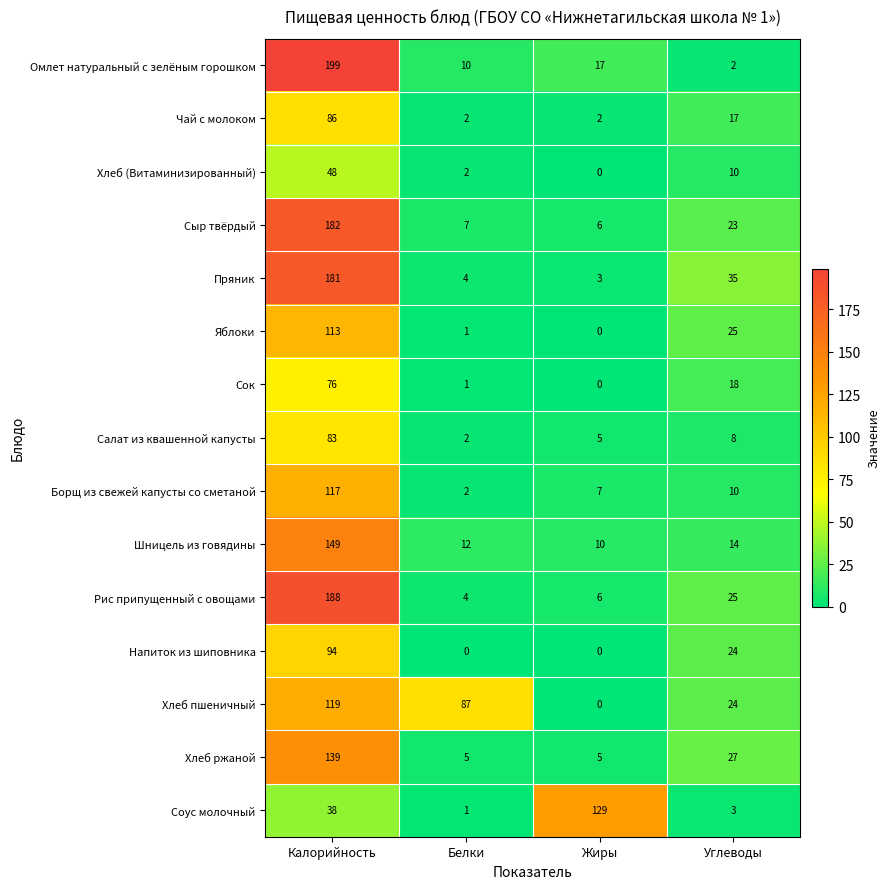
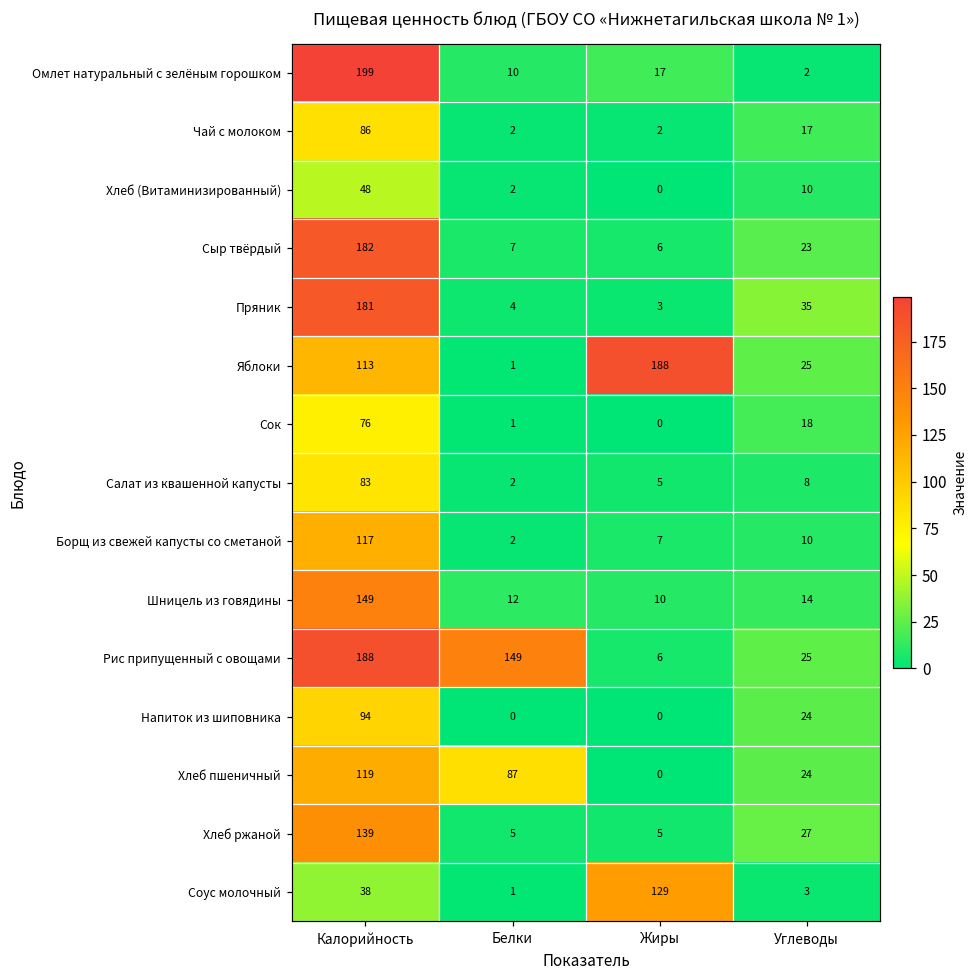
Яблоки, Жиры: 0 -> 188
Рис припущенный с овощами, Белки: 4 -> 149
